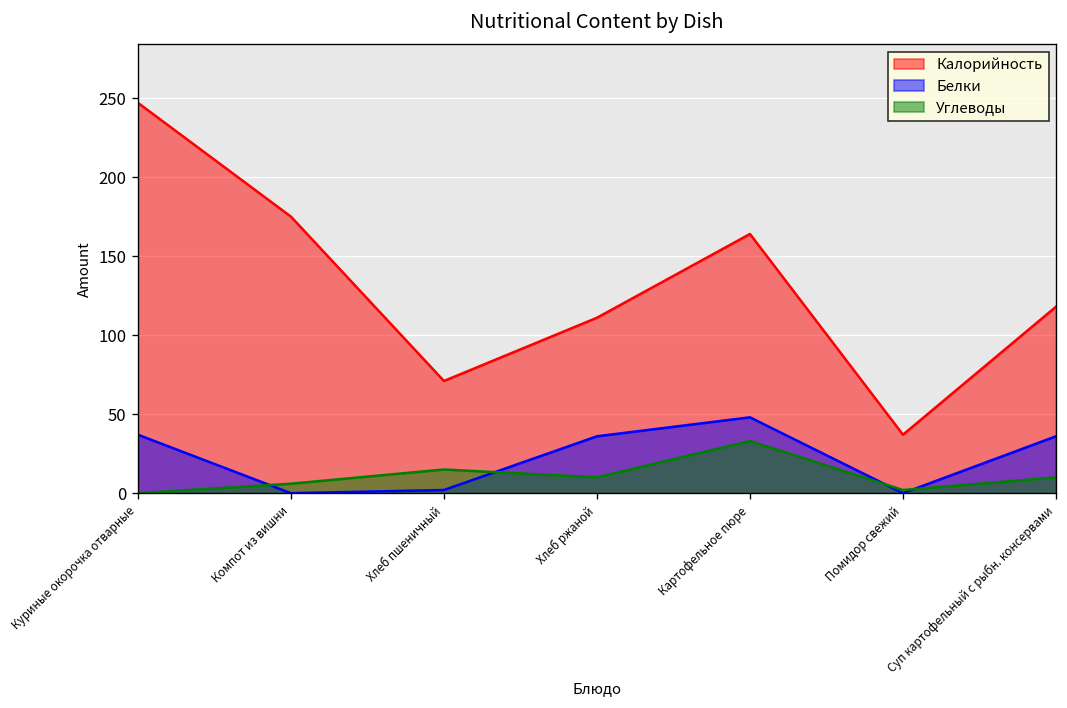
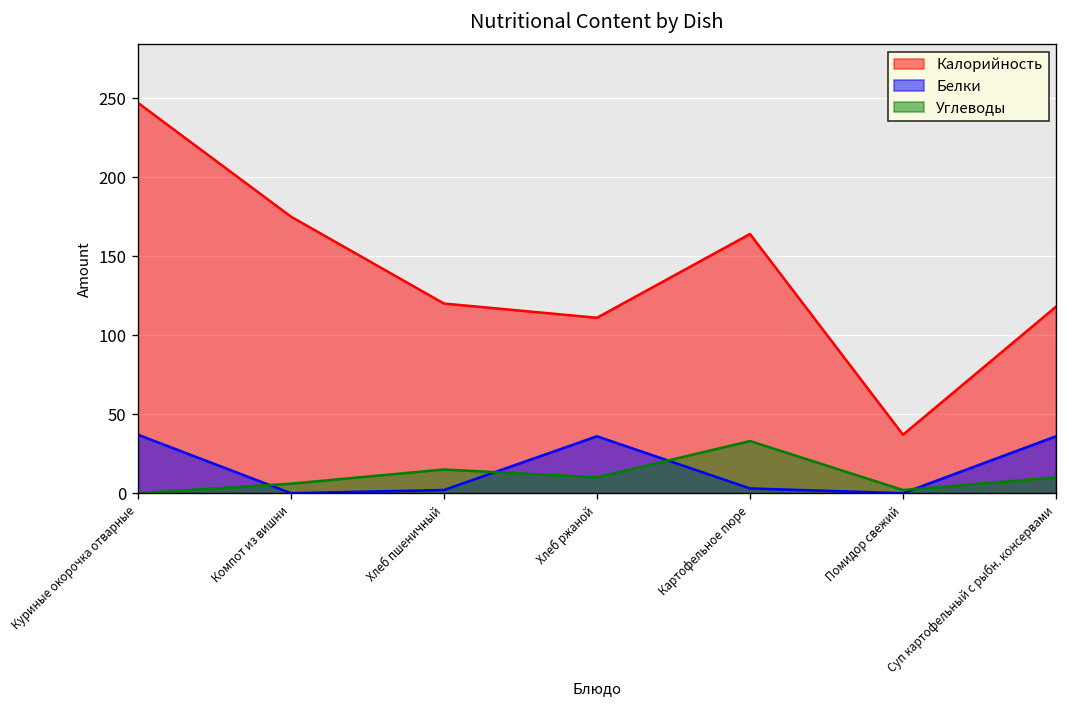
Калорийность, Хлеб пшеничный: 71 -> 120
Белки, Картофельное пюре: 48 -> 3
